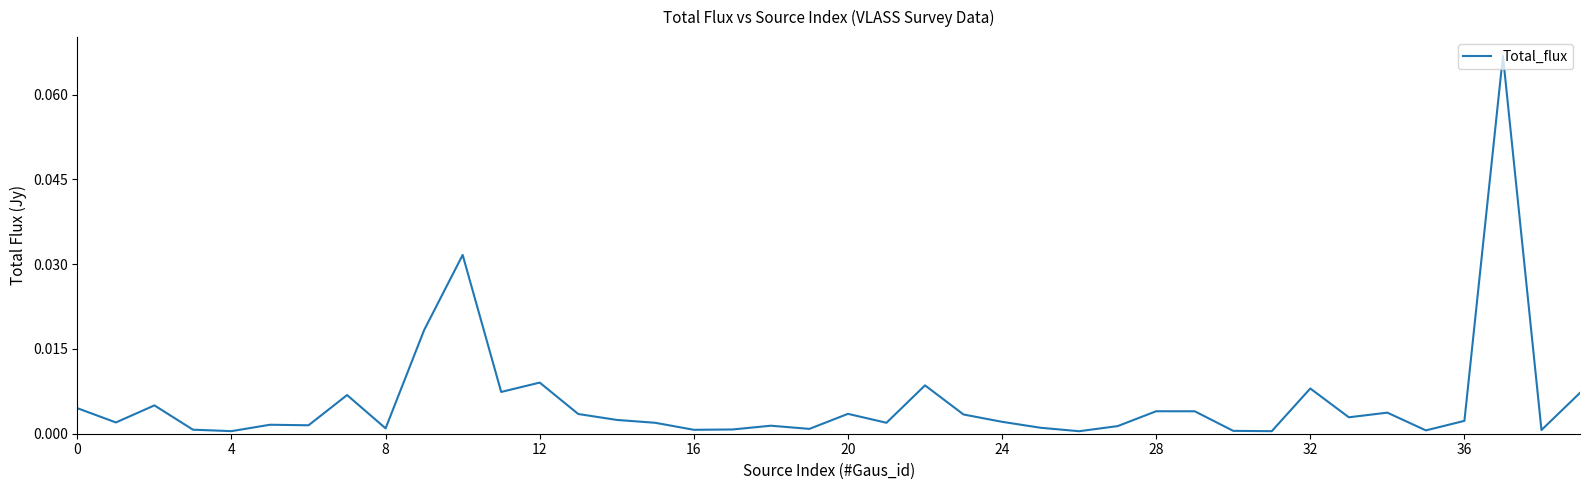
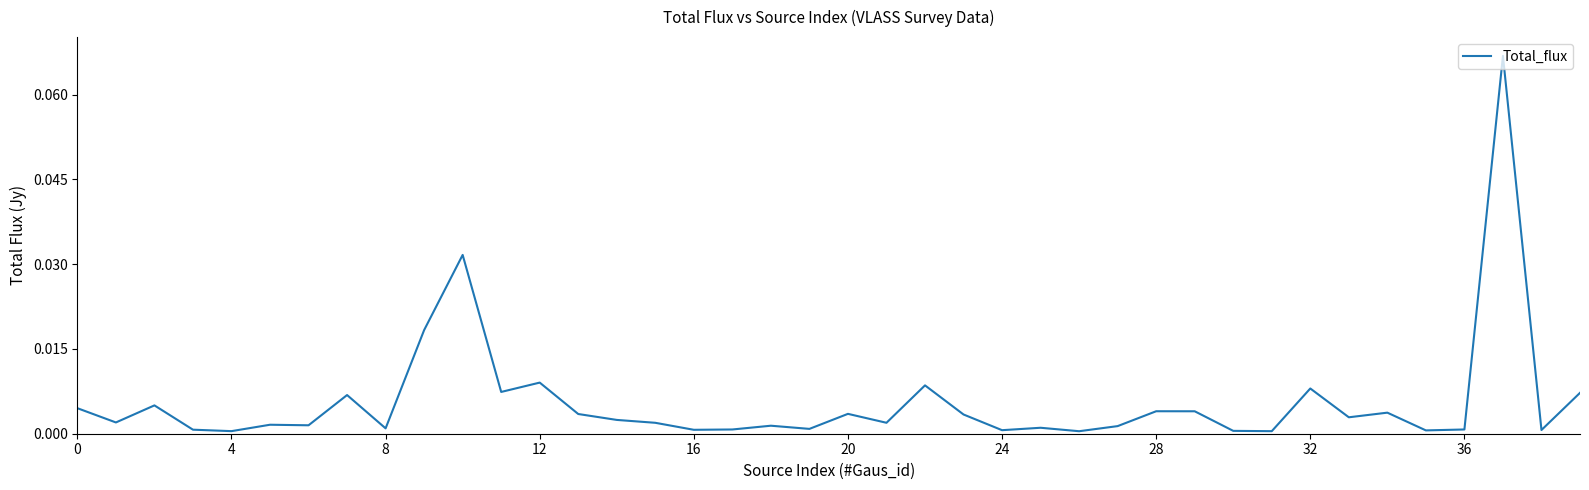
24: 0.002 -> 0.001
36: 0.002 -> 0.001
